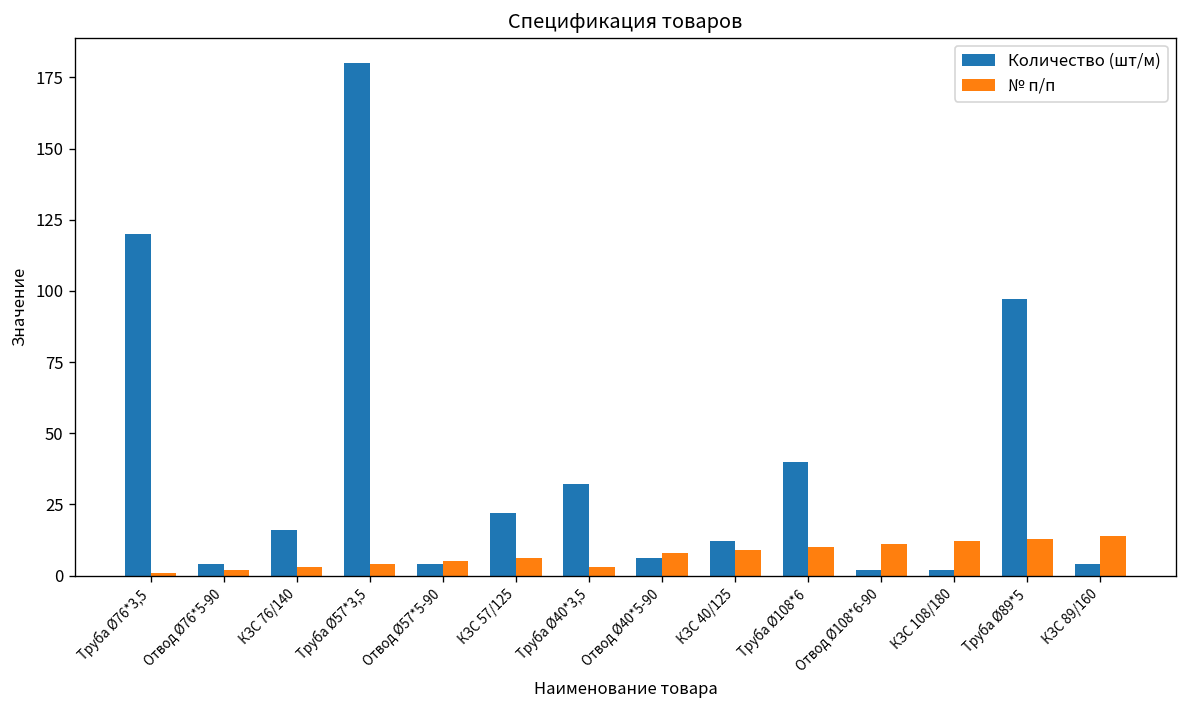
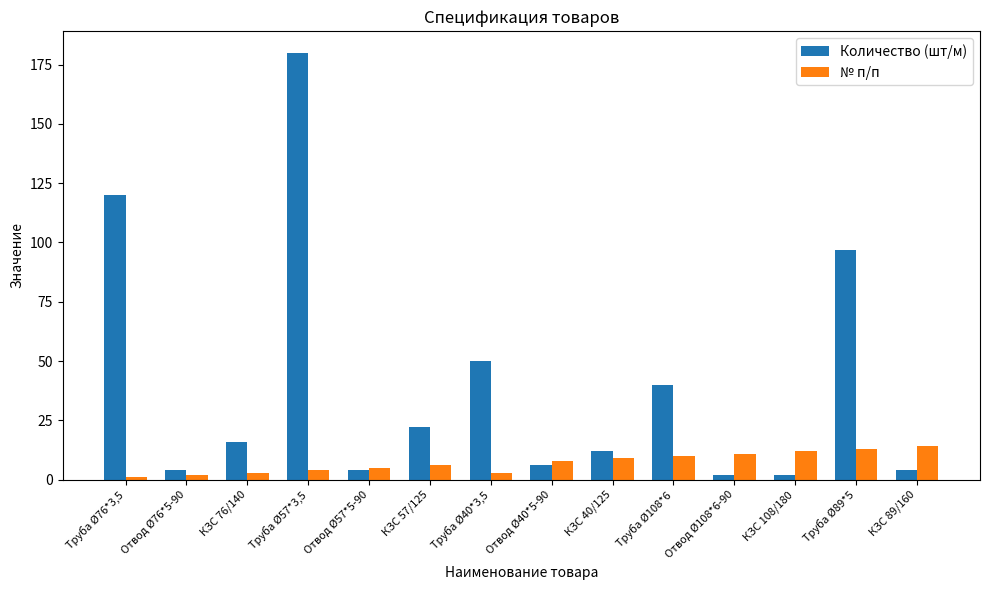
Количество (шт/м), Труба Ø40*3,5: 32 -> 50
